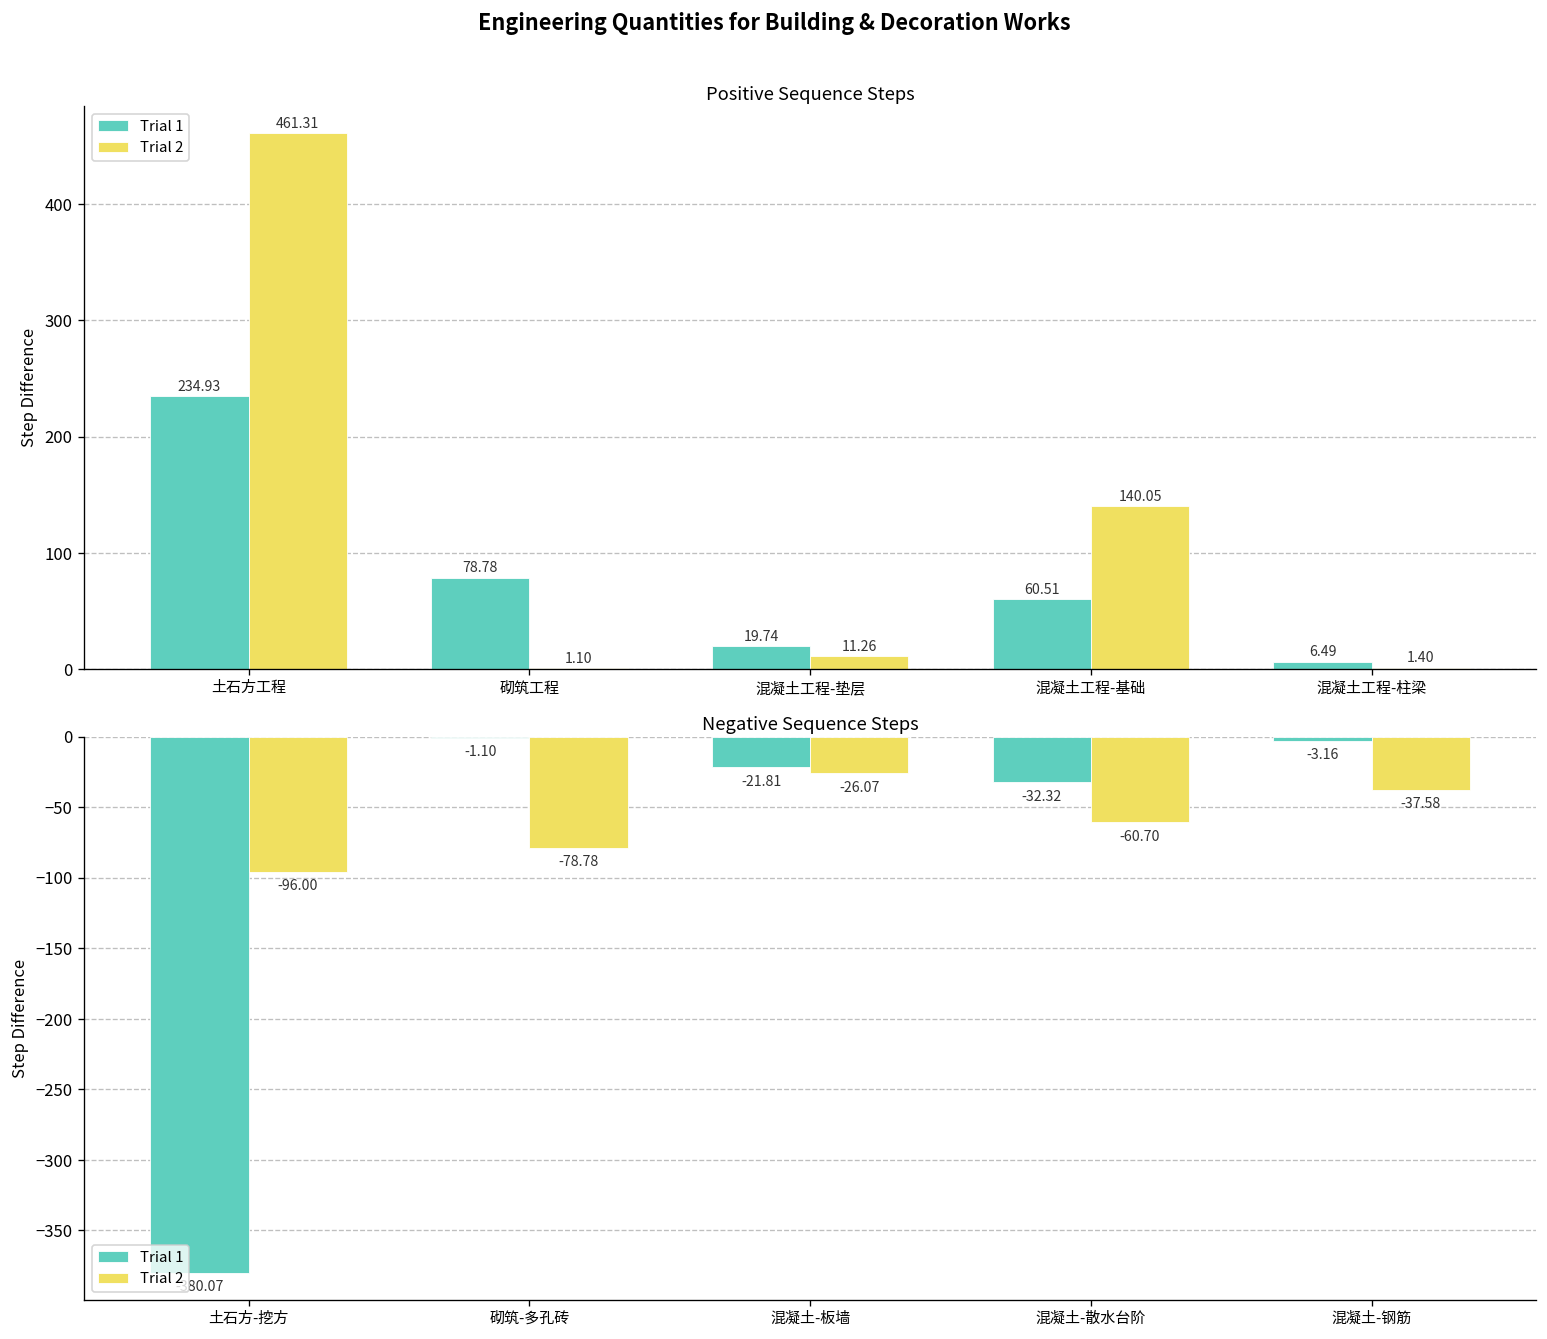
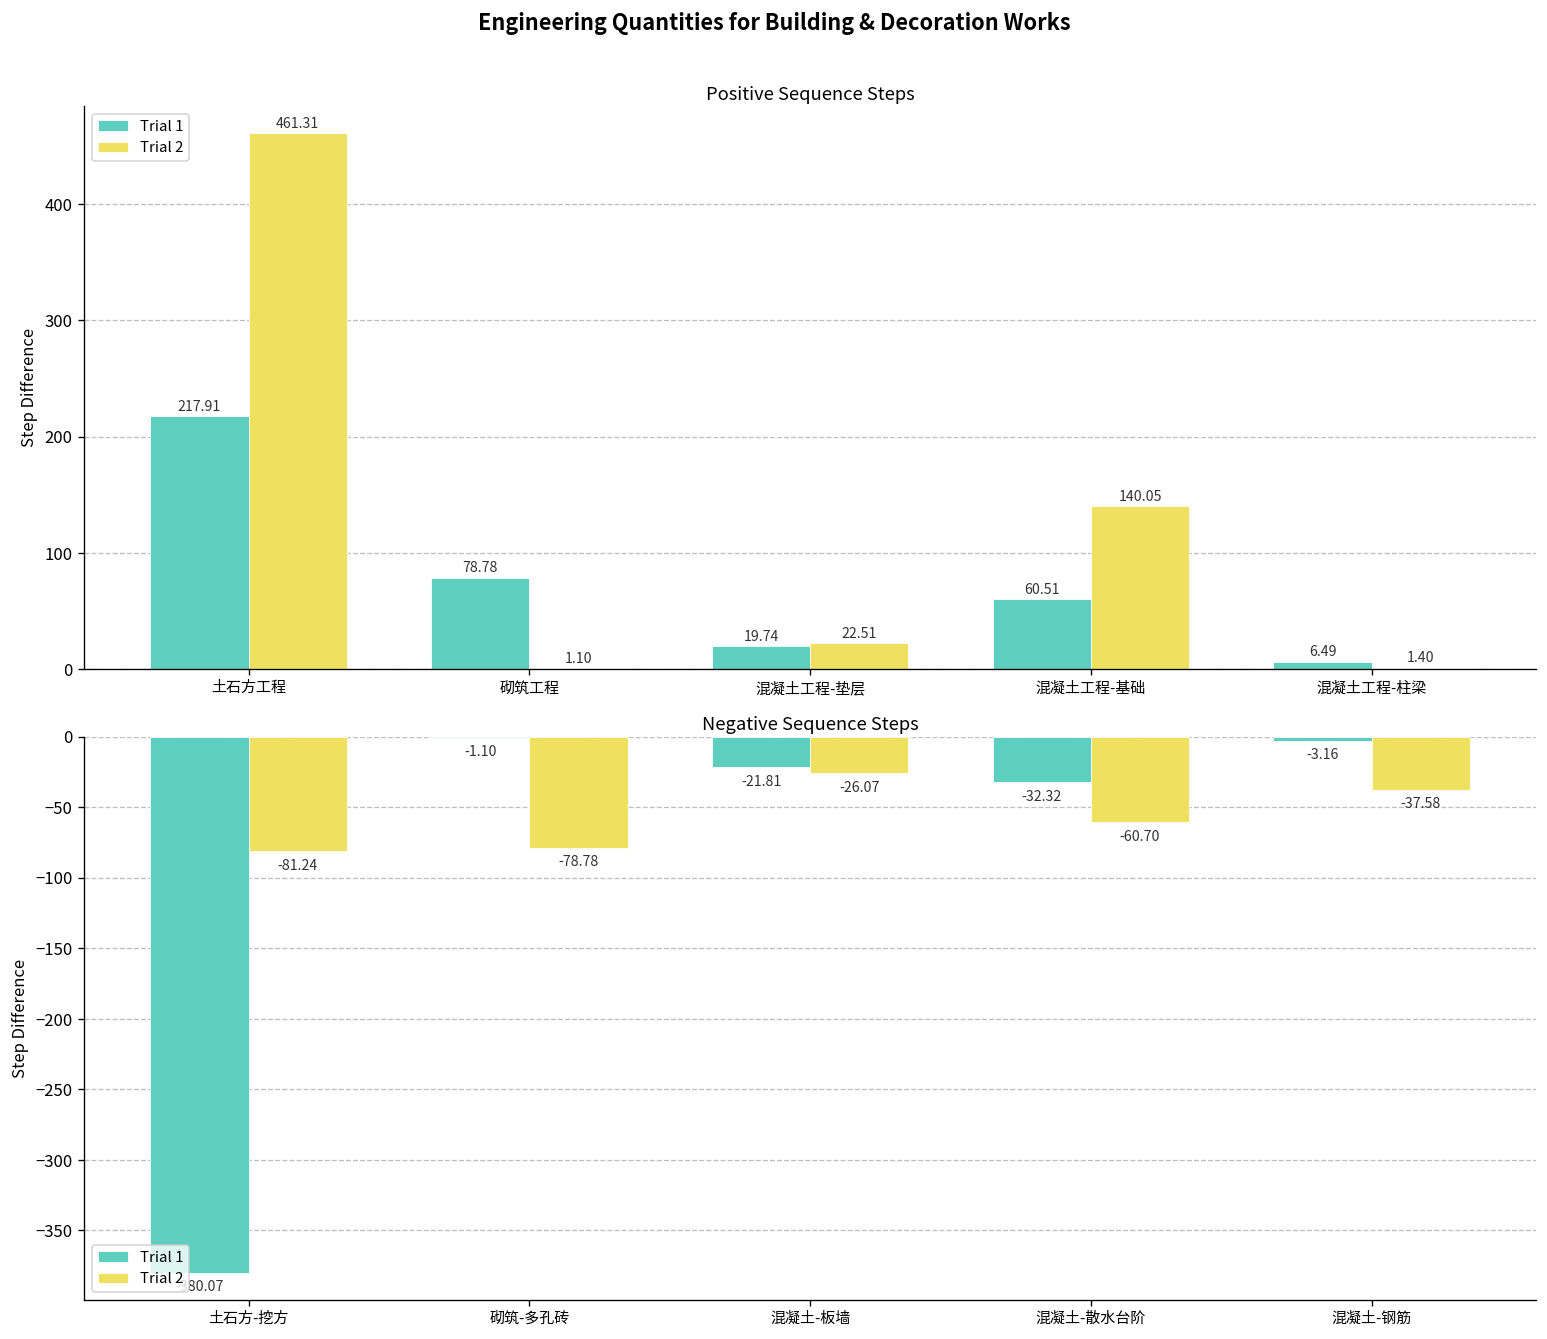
Positive Sequence Steps, Trial 1, 土石方工程: 234.93 -> 217.91
Positive Sequence Steps, Trial 2, 混凝土工程-垫层: 11.26 -> 22.51
Negative Sequence Steps, Trial 2, 土石方-挖方: -96.00 -> -81.24
